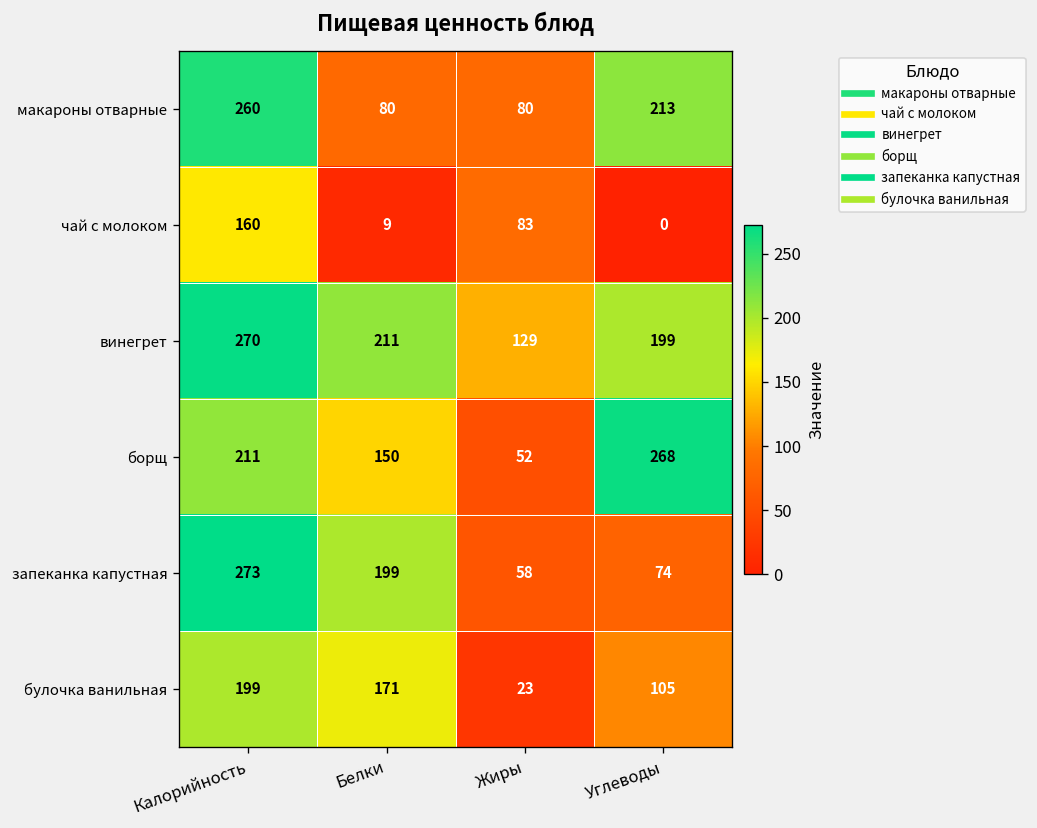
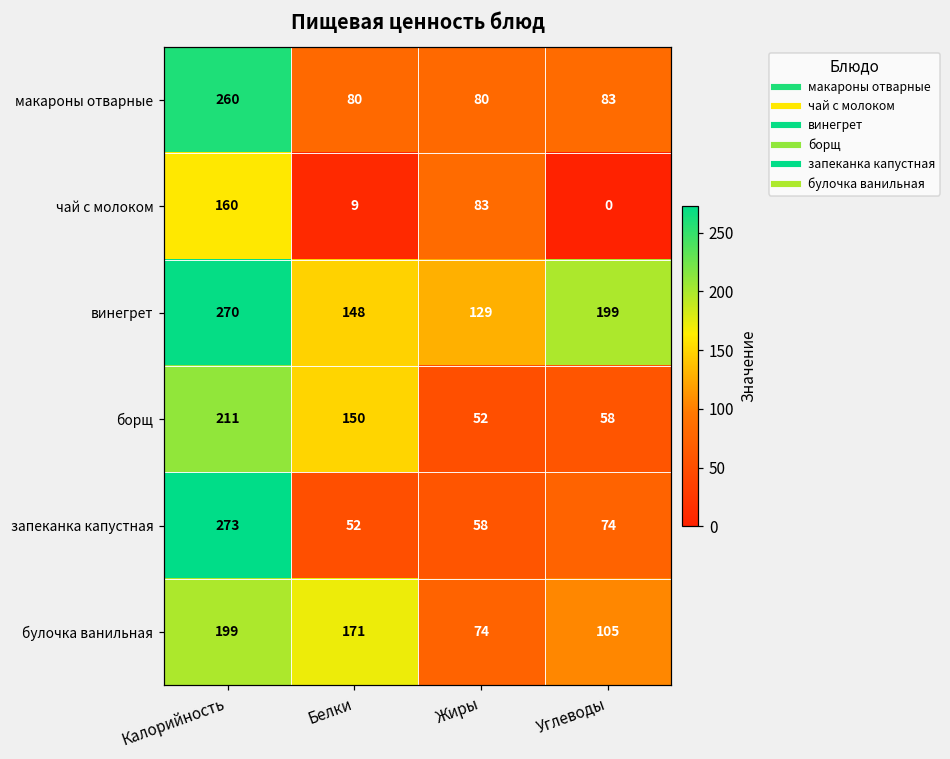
макароны отварные, Углеводы: 213 -> 83
винегрет, Белки: 211 -> 148
борщ, Углеводы: 268 -> 58
запеканка капустная, Белки: 199 -> 52
булочка ванильная, Жиры: 23 -> 74
